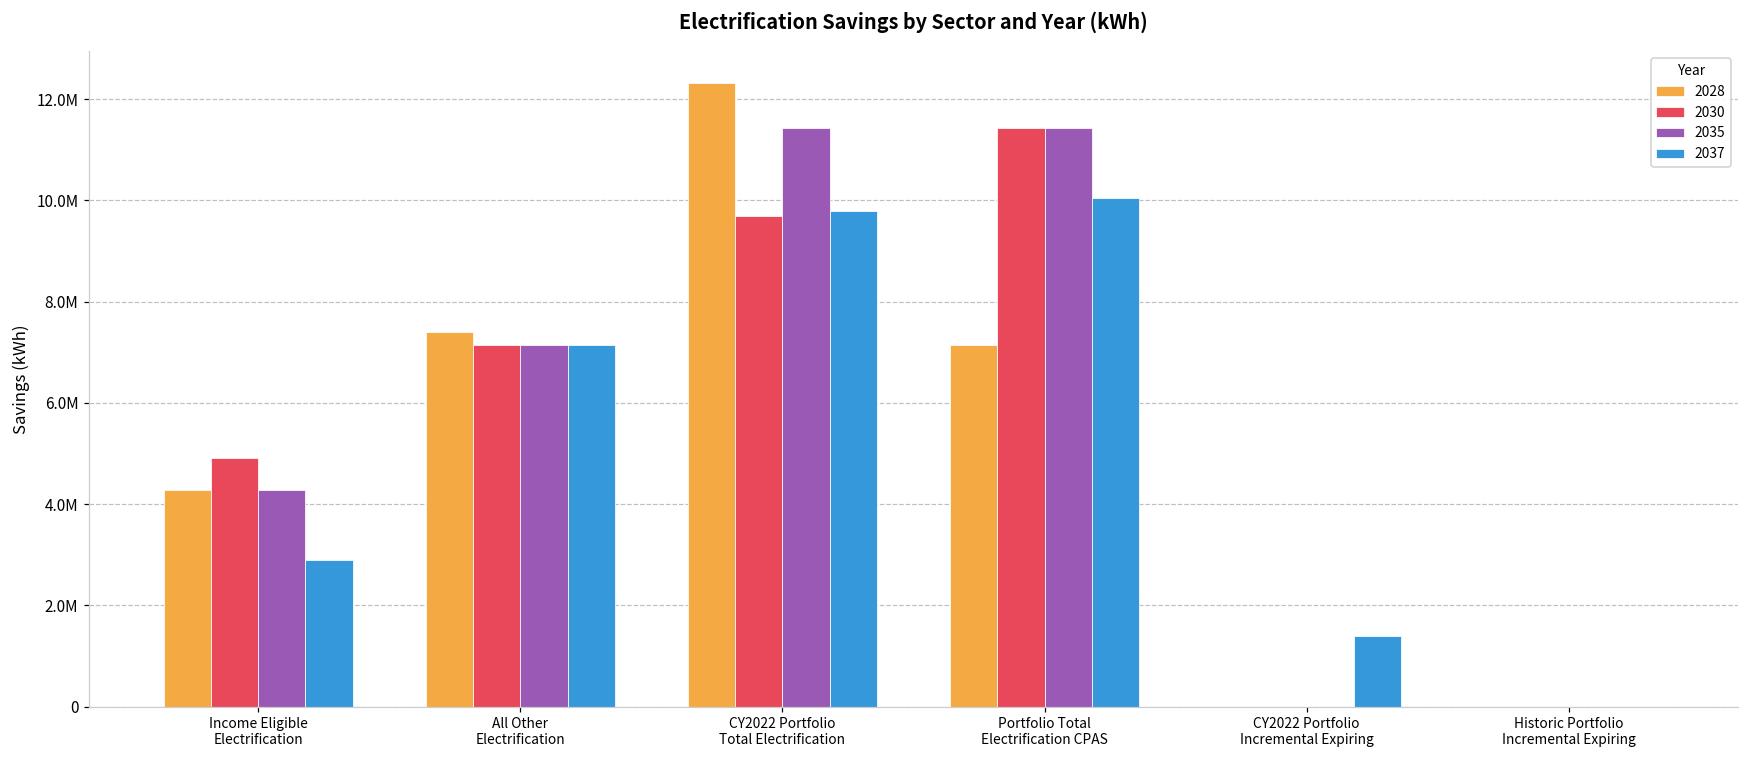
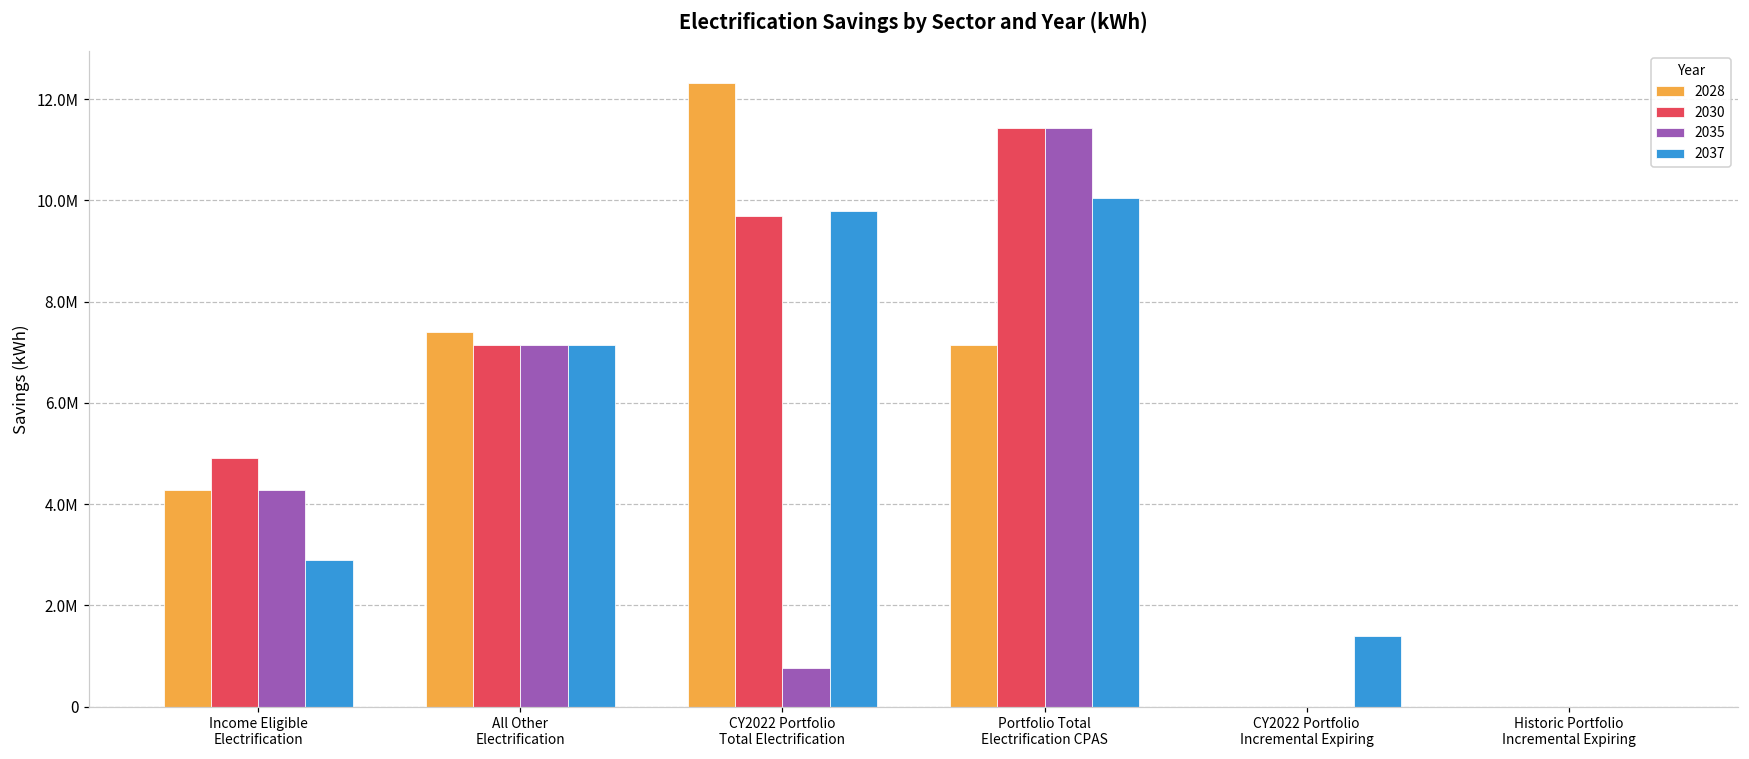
2035, CY2022 Portfolio Total Electrification: 11400000 -> 800000
